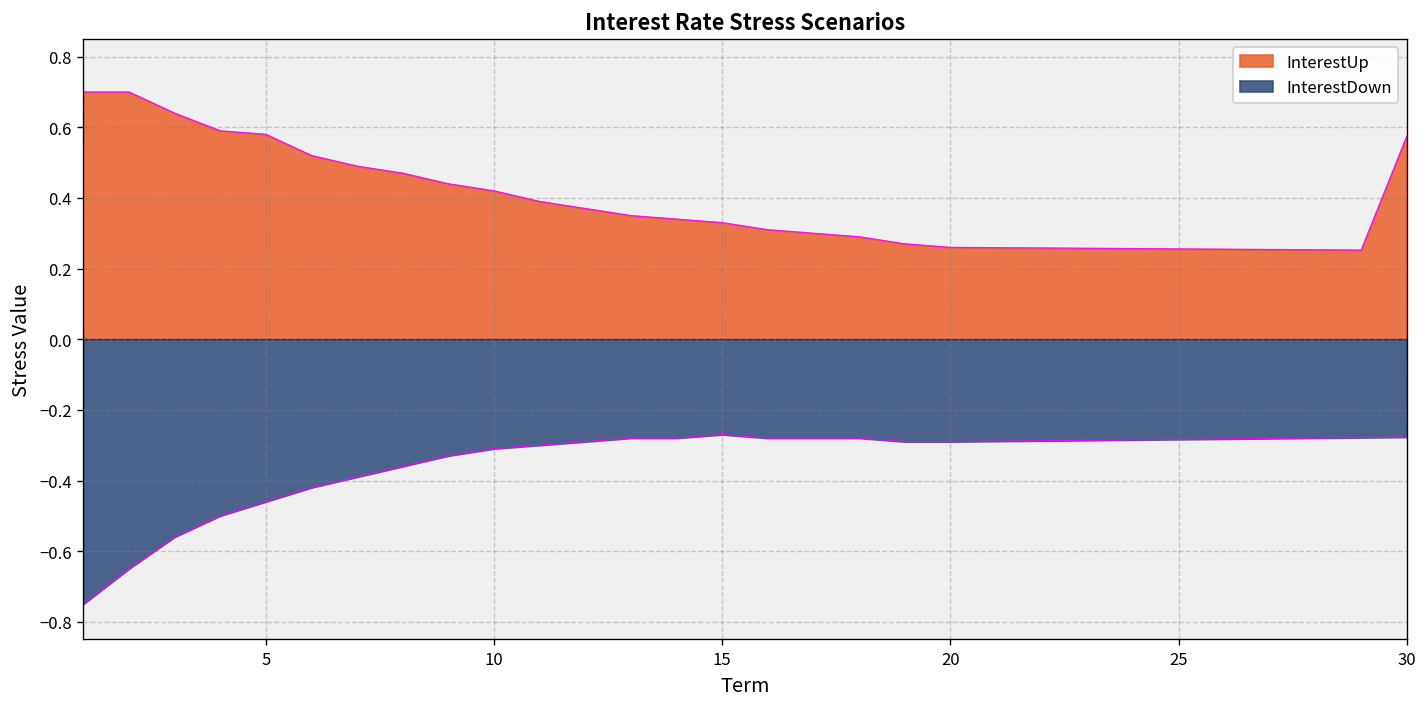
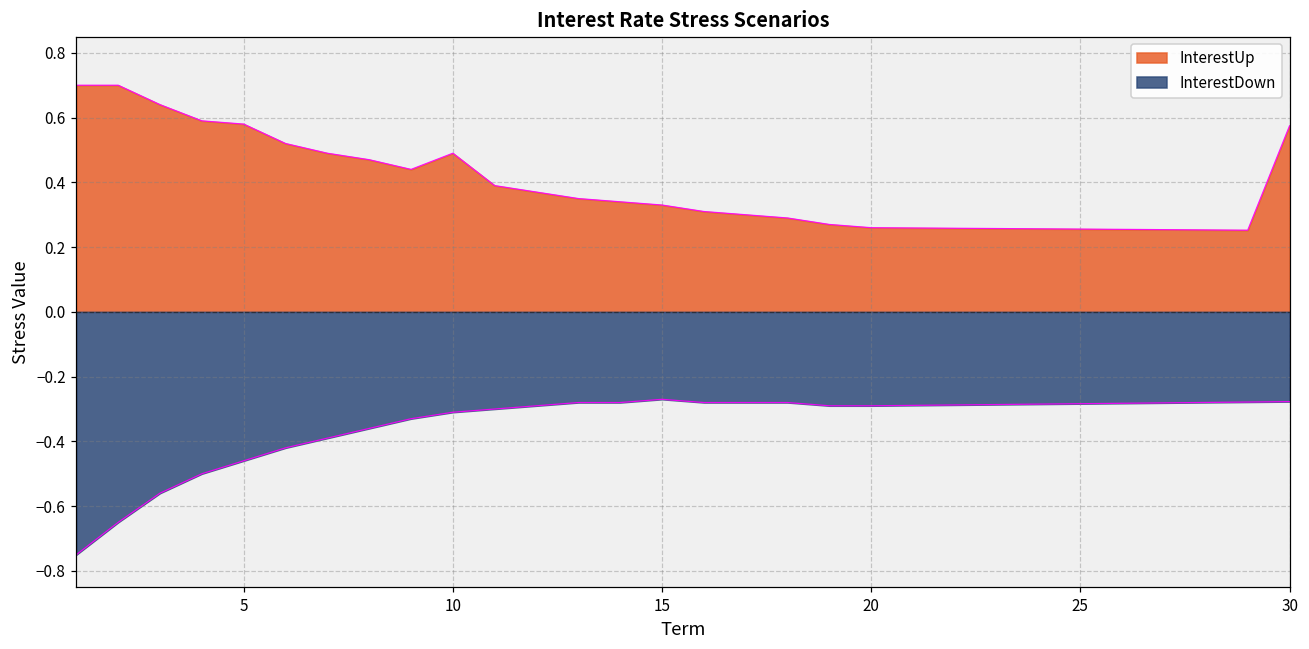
InterestUp, 10: 0.42 -> 0.49
